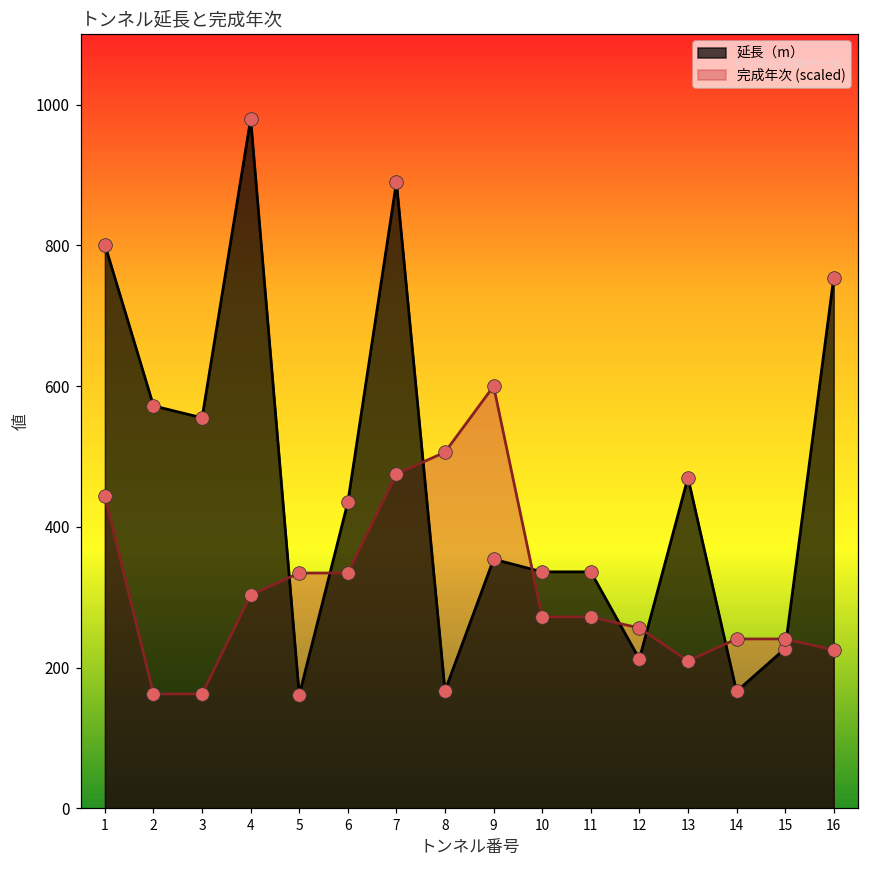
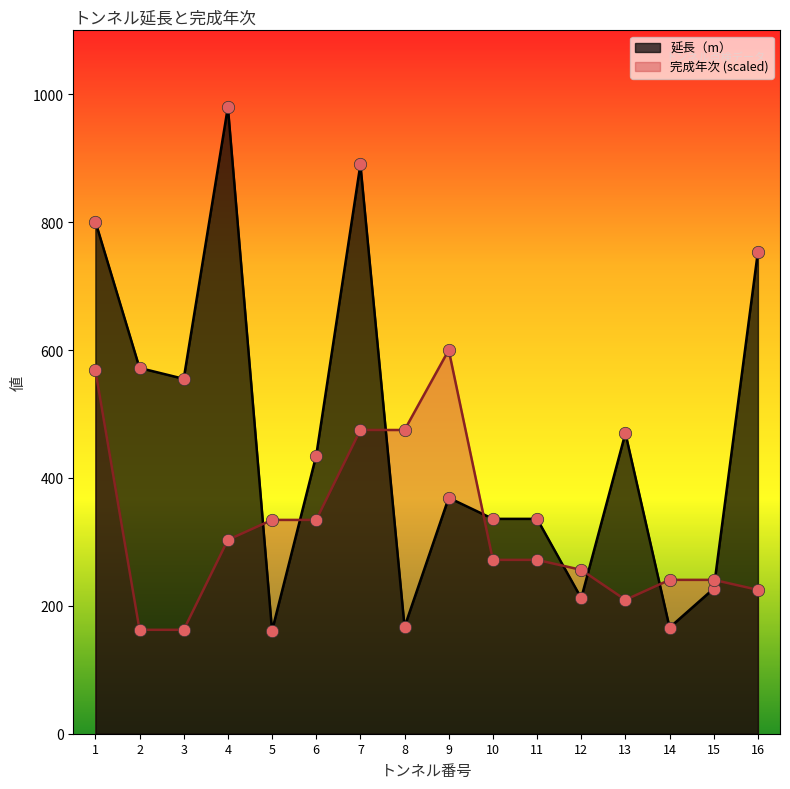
完成年次 (scaled), 1: 440 -> 570
完成年次 (scaled), 8: 510 -> 480
延長（m）, 9: 350 -> 370
